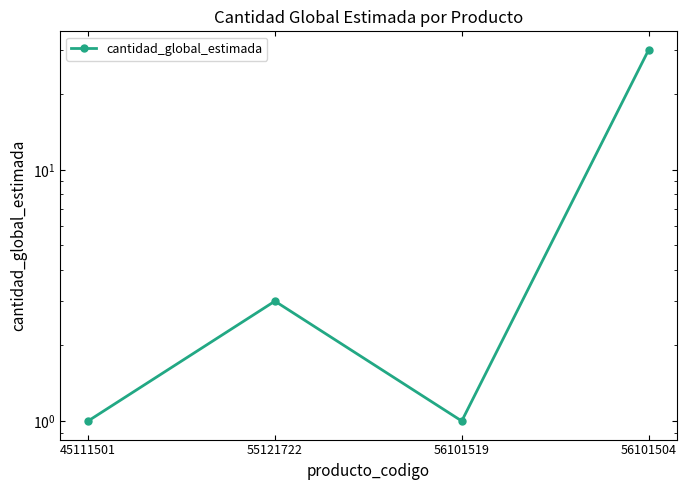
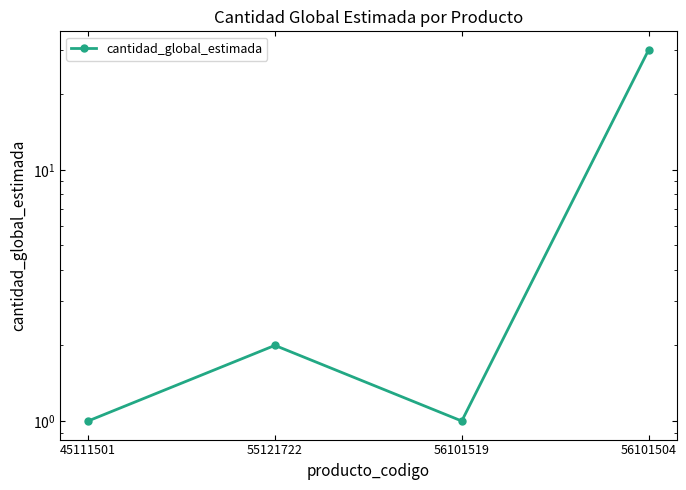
55121722: 3 -> 2
